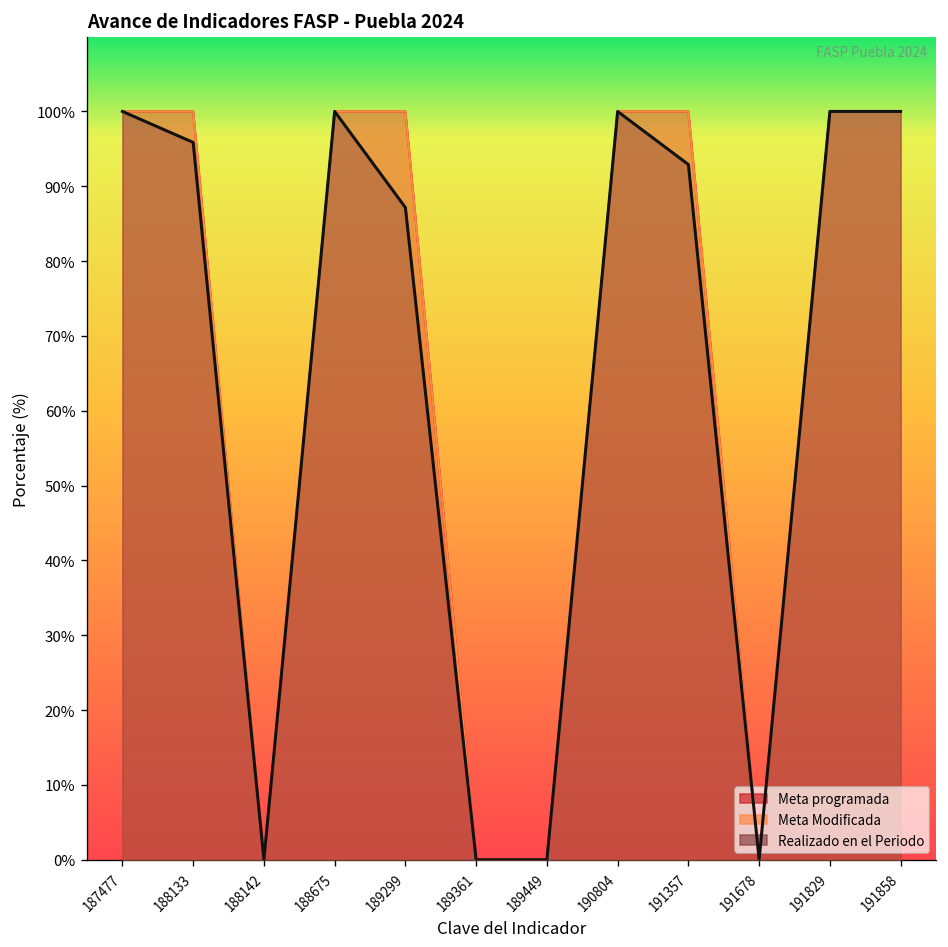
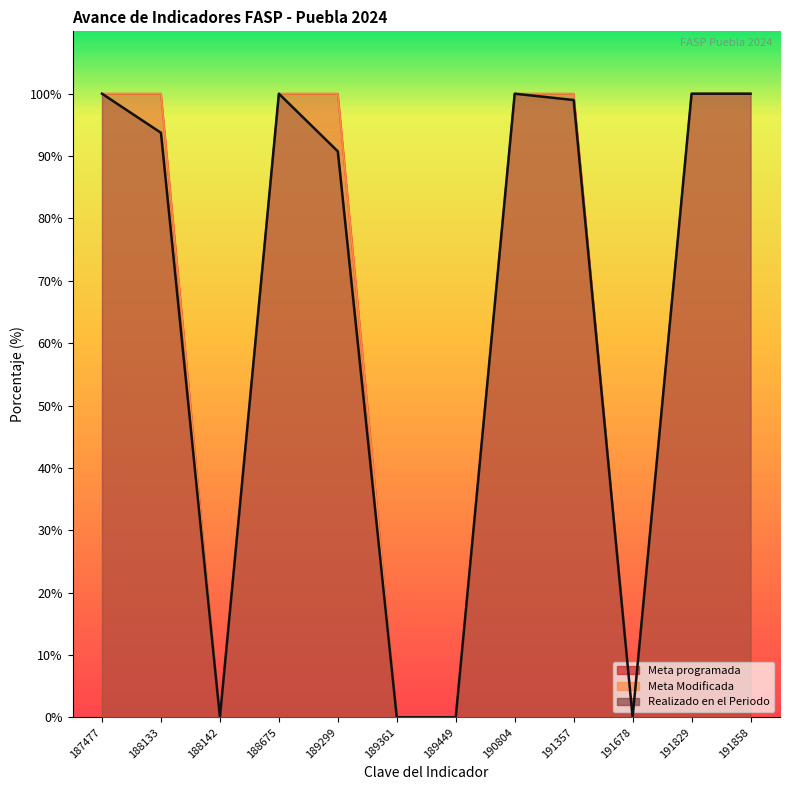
Realizado en el Periodo, 188133: 96% -> 94%
Realizado en el Periodo, 189299: 87% -> 91%
Realizado en el Periodo, 191357: 93% -> 99%
